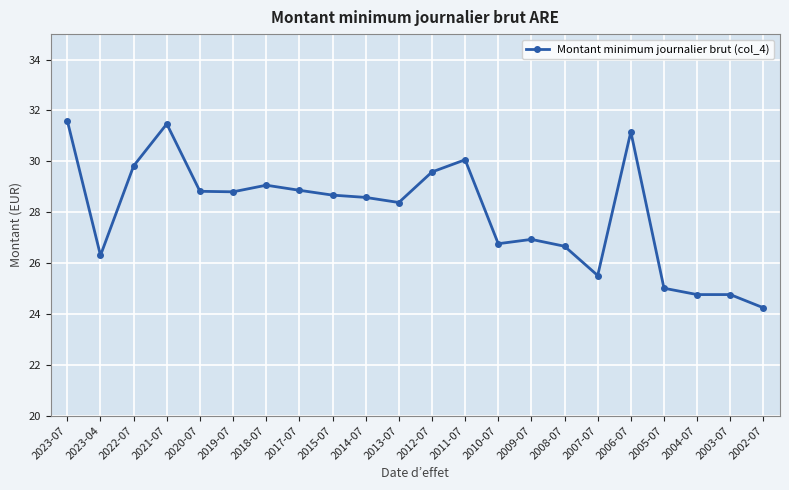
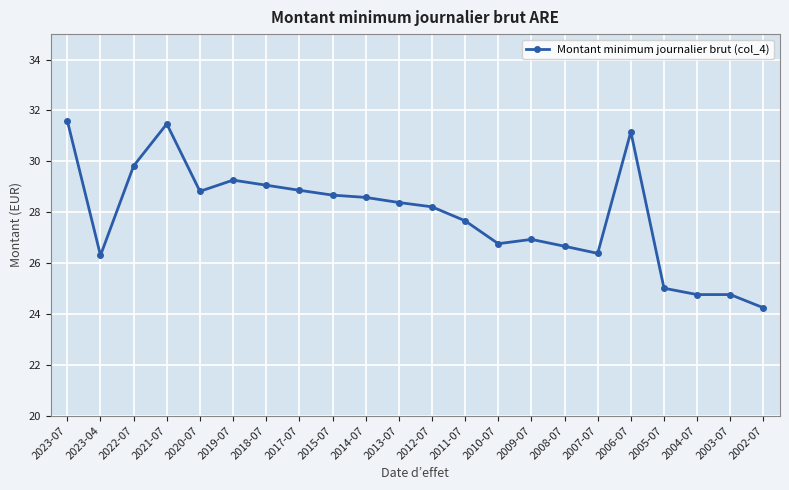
2019-07: 28.8 -> 29.3
2012-07: 29.6 -> 28.2
2011-07: 30.1 -> 27.7
2007-07: 25.5 -> 26.4
